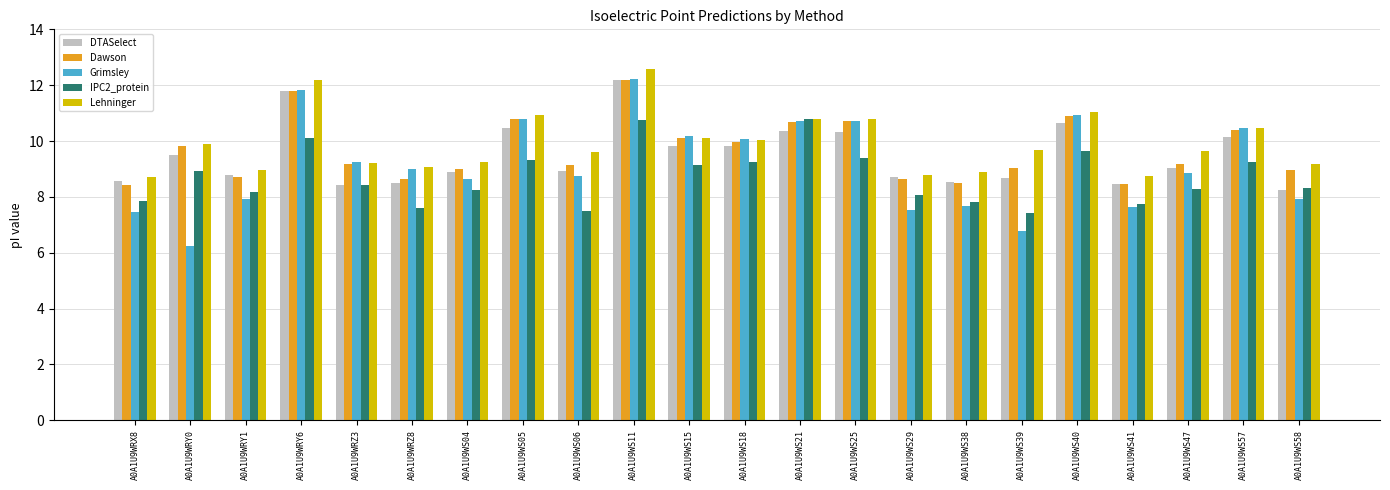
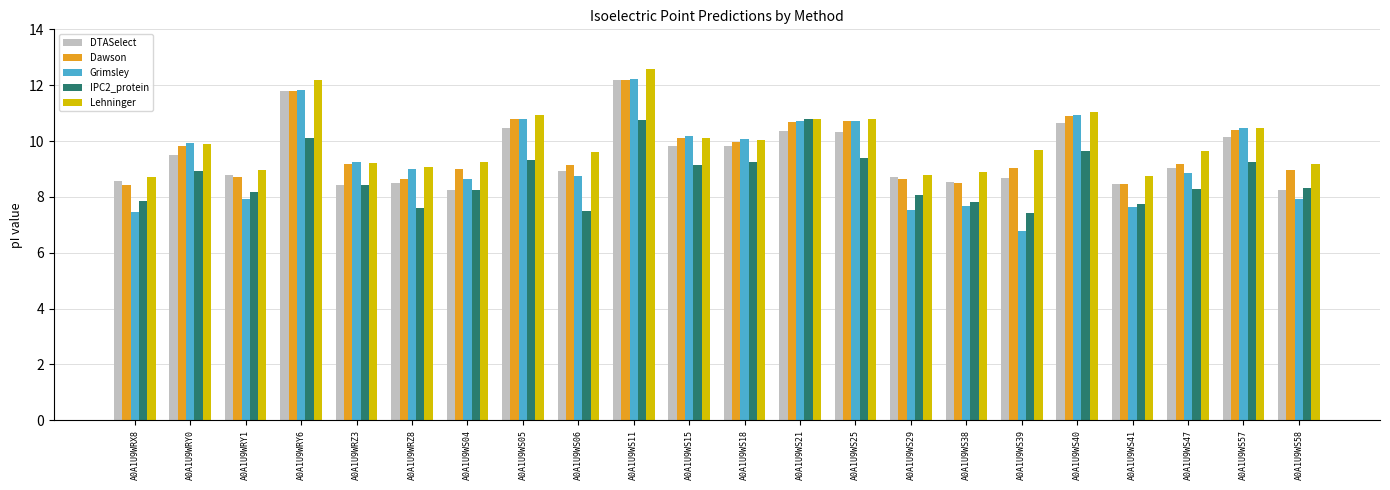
Grimsley, A0A1U9WRY0: 6.3 -> 9.9
DTASelect, A0A1U9WS04: 8.9 -> 8.2
